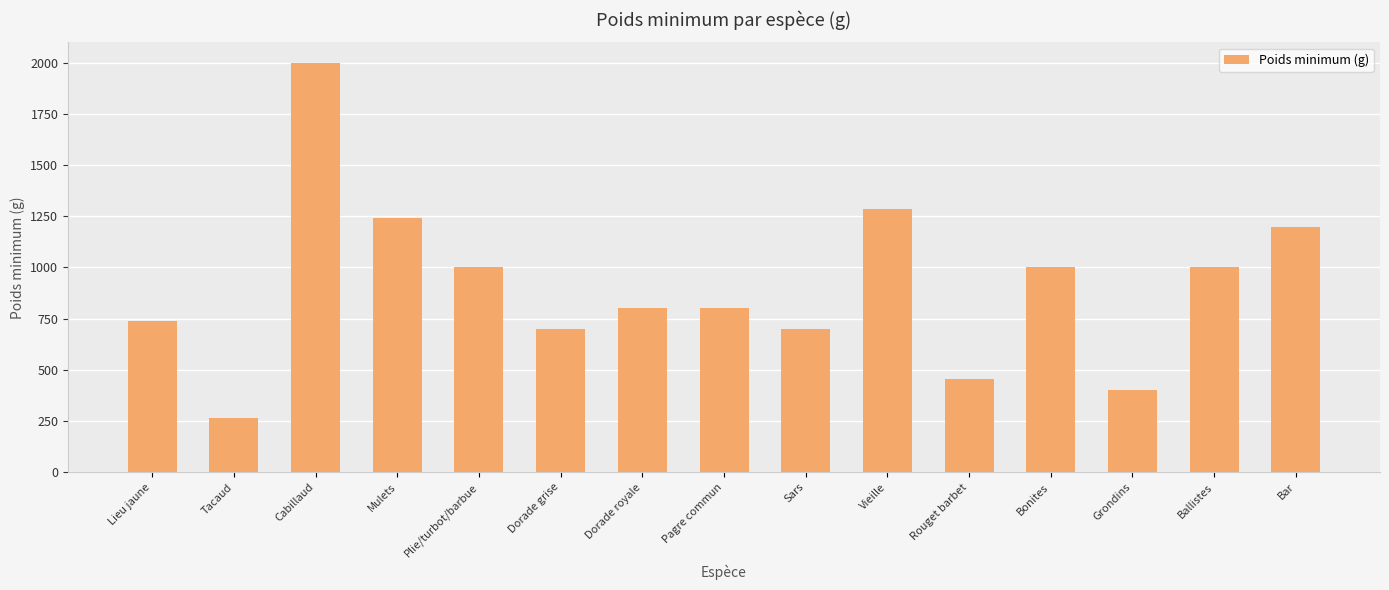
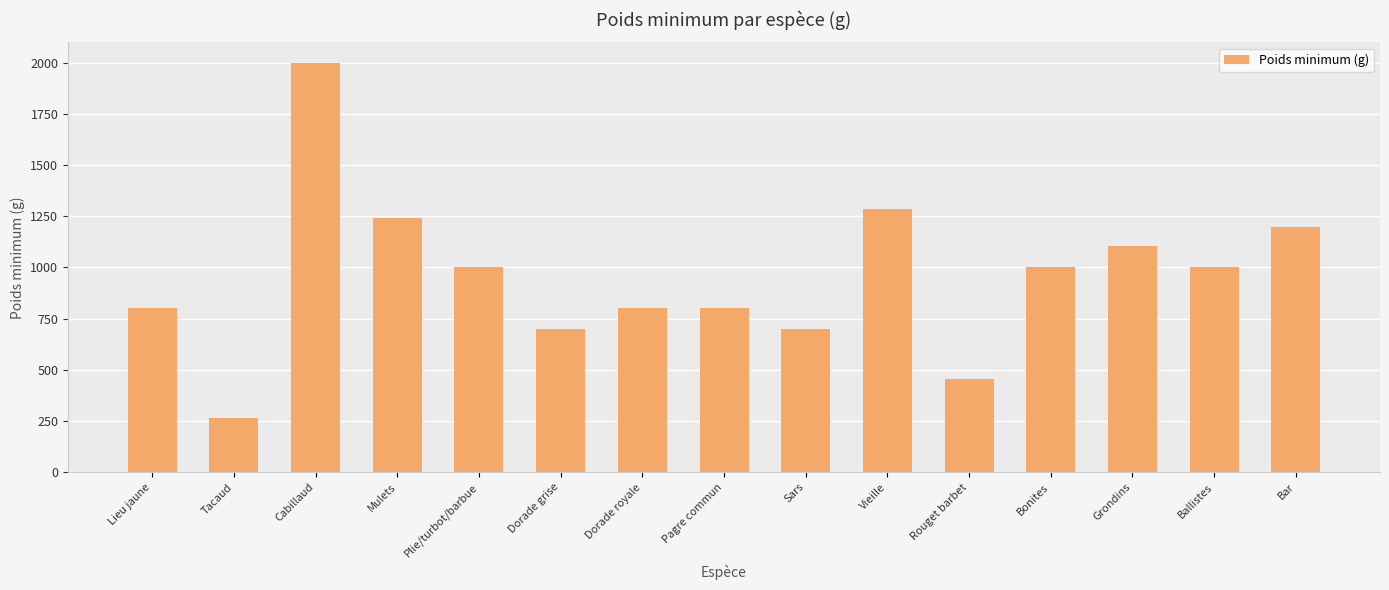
Lieu jaune: 740 -> 800
Grondins: 400 -> 1100
